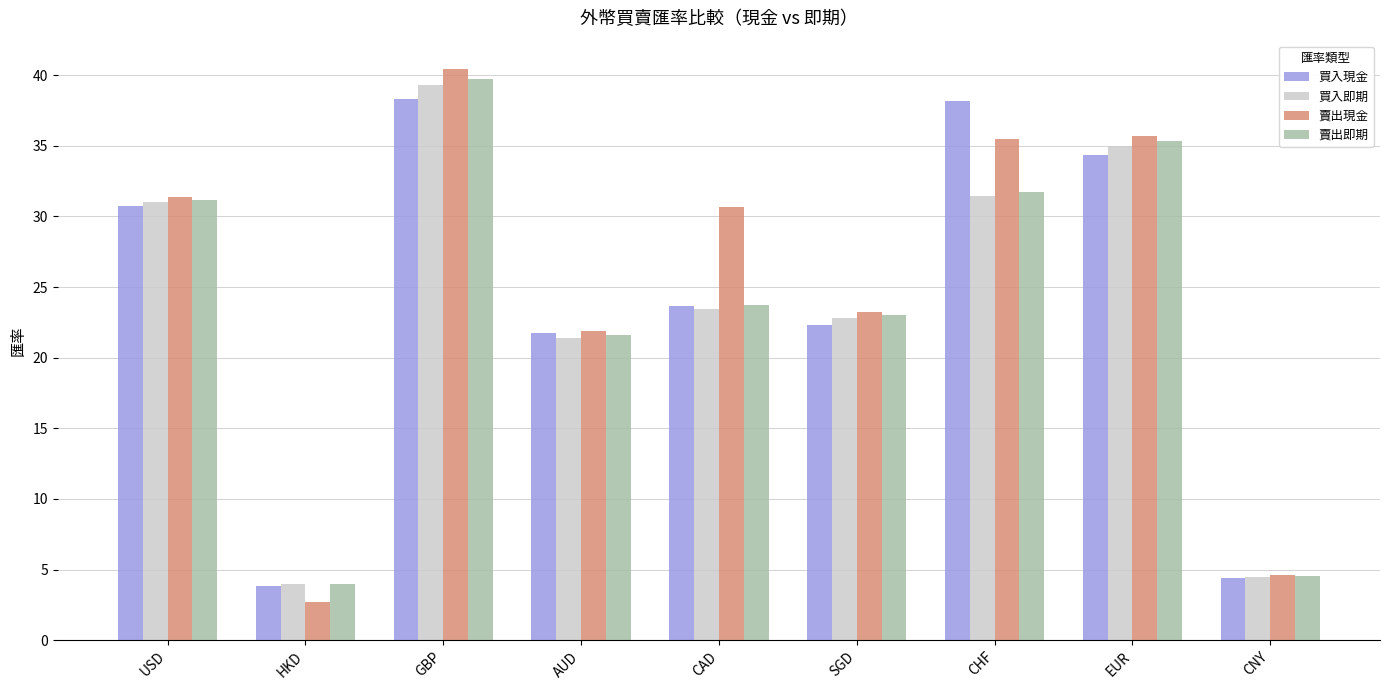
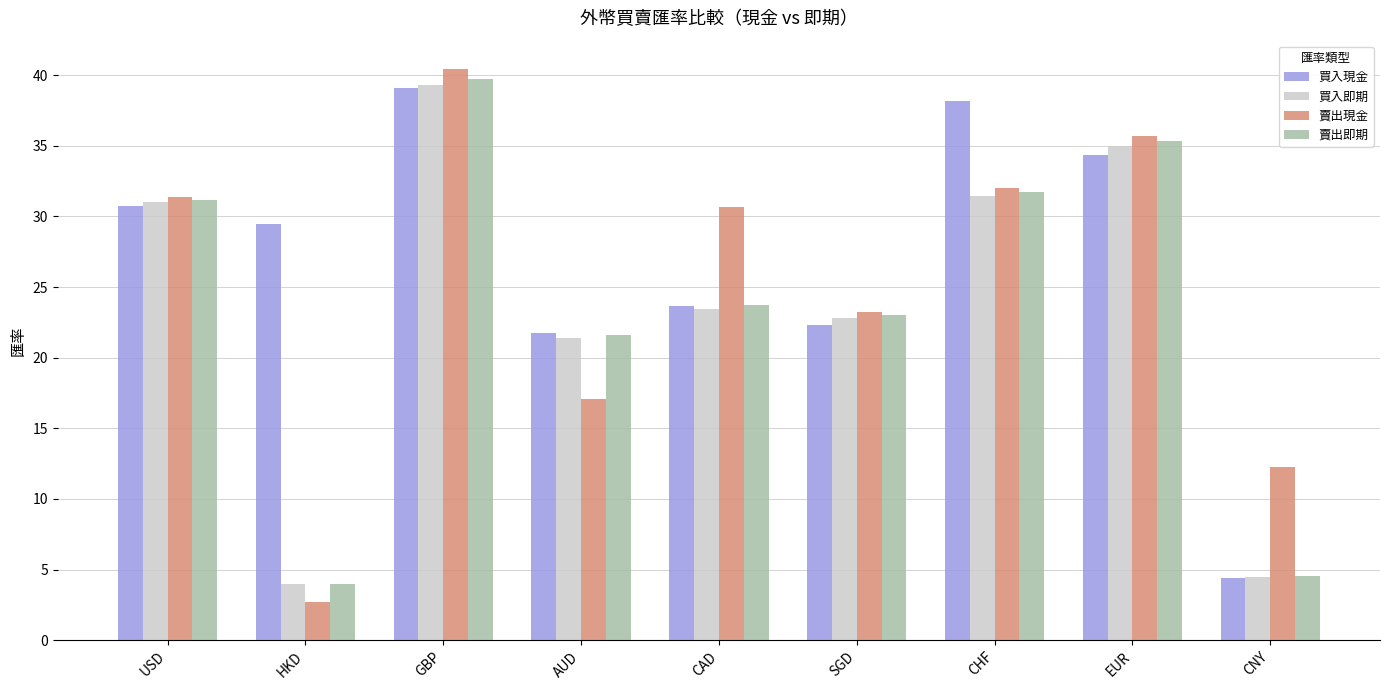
買入現金, HKD: 3.8 -> 29.4
買入現金, GBP: 38.3 -> 39.1
賣出現金, AUD: 21.9 -> 17.1
賣出現金, CHF: 35.5 -> 32.0
賣出現金, CNY: 4.6 -> 12.3
